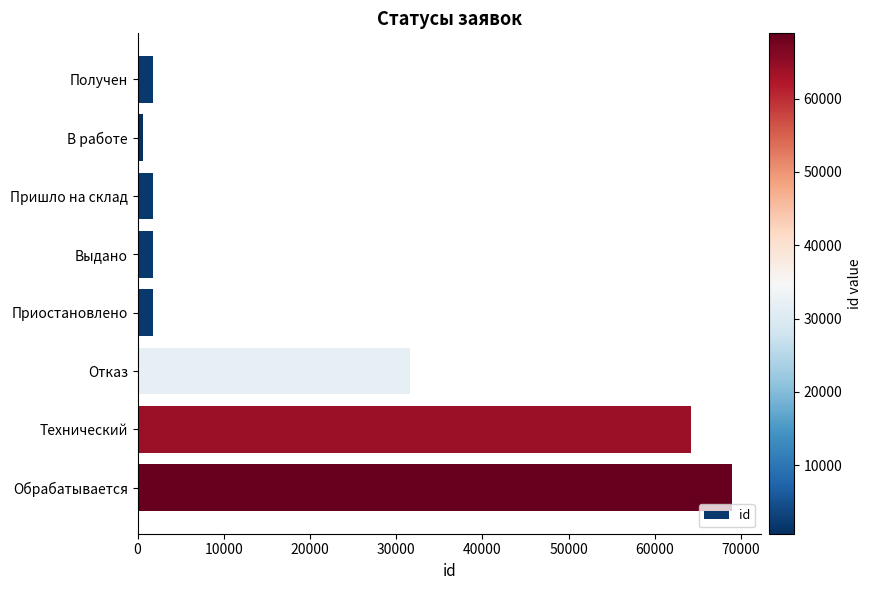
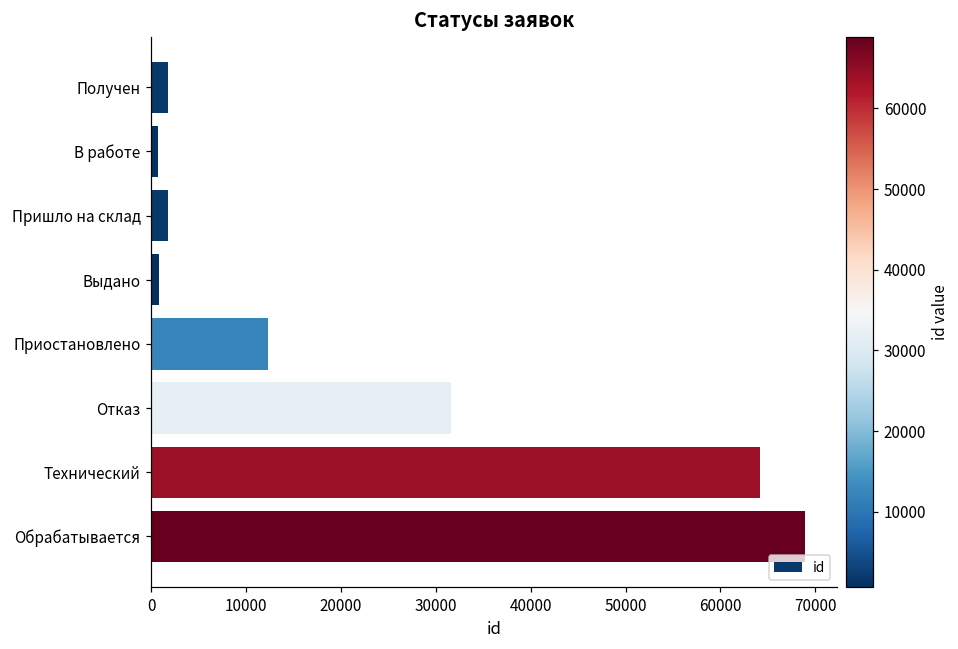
Выдано: 2000 -> 1000
Приостановлено: 2000 -> 12000
